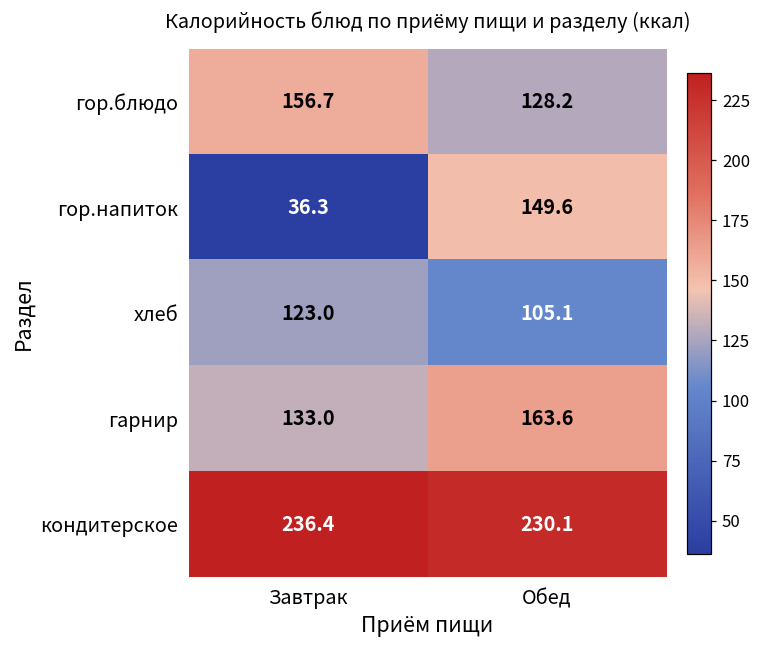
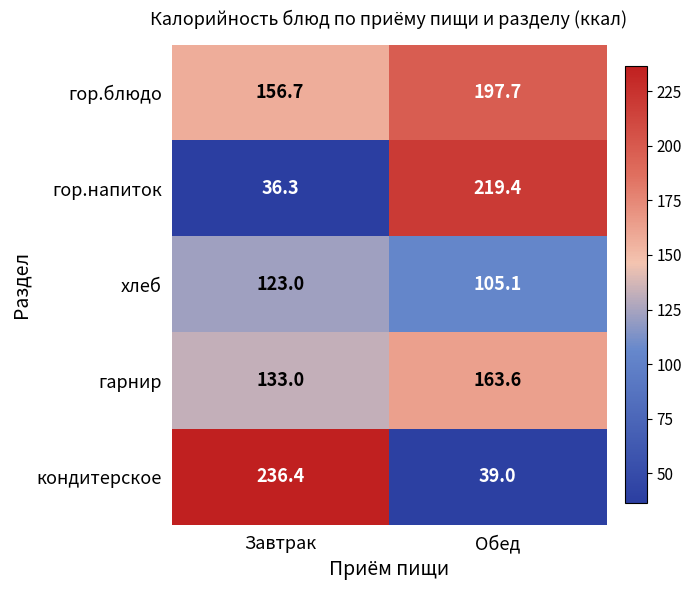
гор.блюдо, Обед: 128.2 -> 197.7
гор.напиток, Обед: 149.6 -> 219.4
кондитерское, Обед: 230.1 -> 39.0
